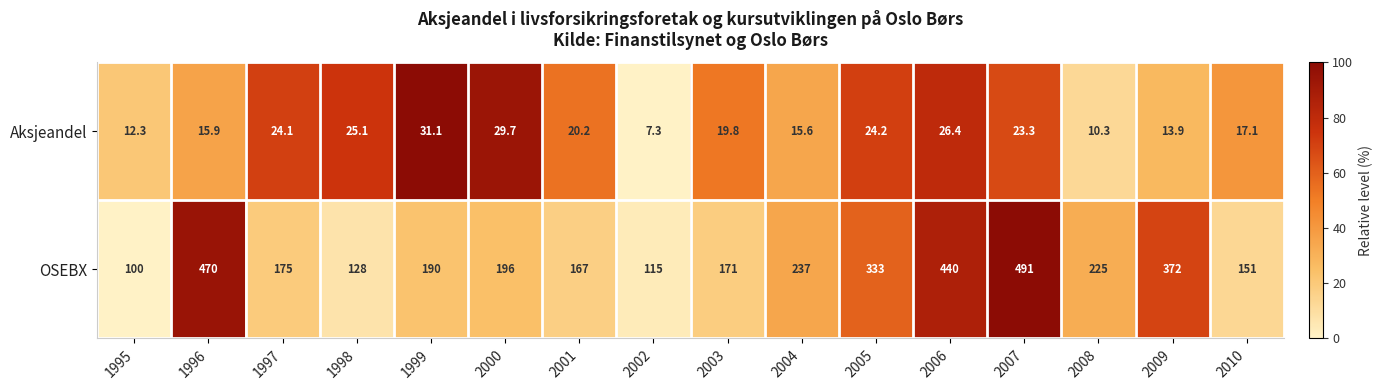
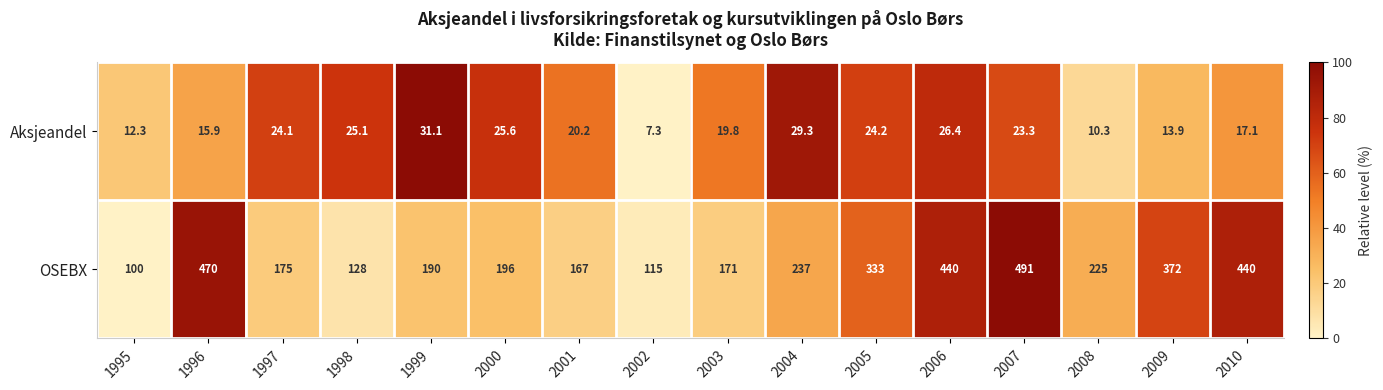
Aksjeandel, 2000: 29.7 -> 25.6
Aksjeandel, 2004: 15.6 -> 29.3
OSEBX, 2010: 151 -> 440
